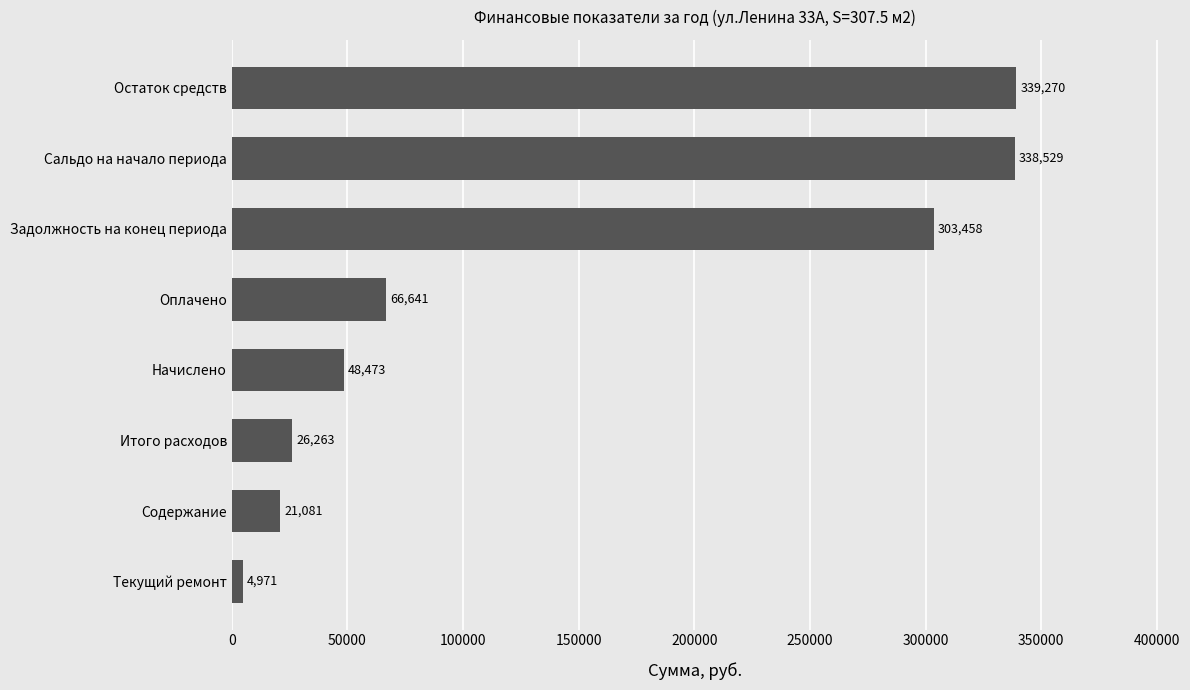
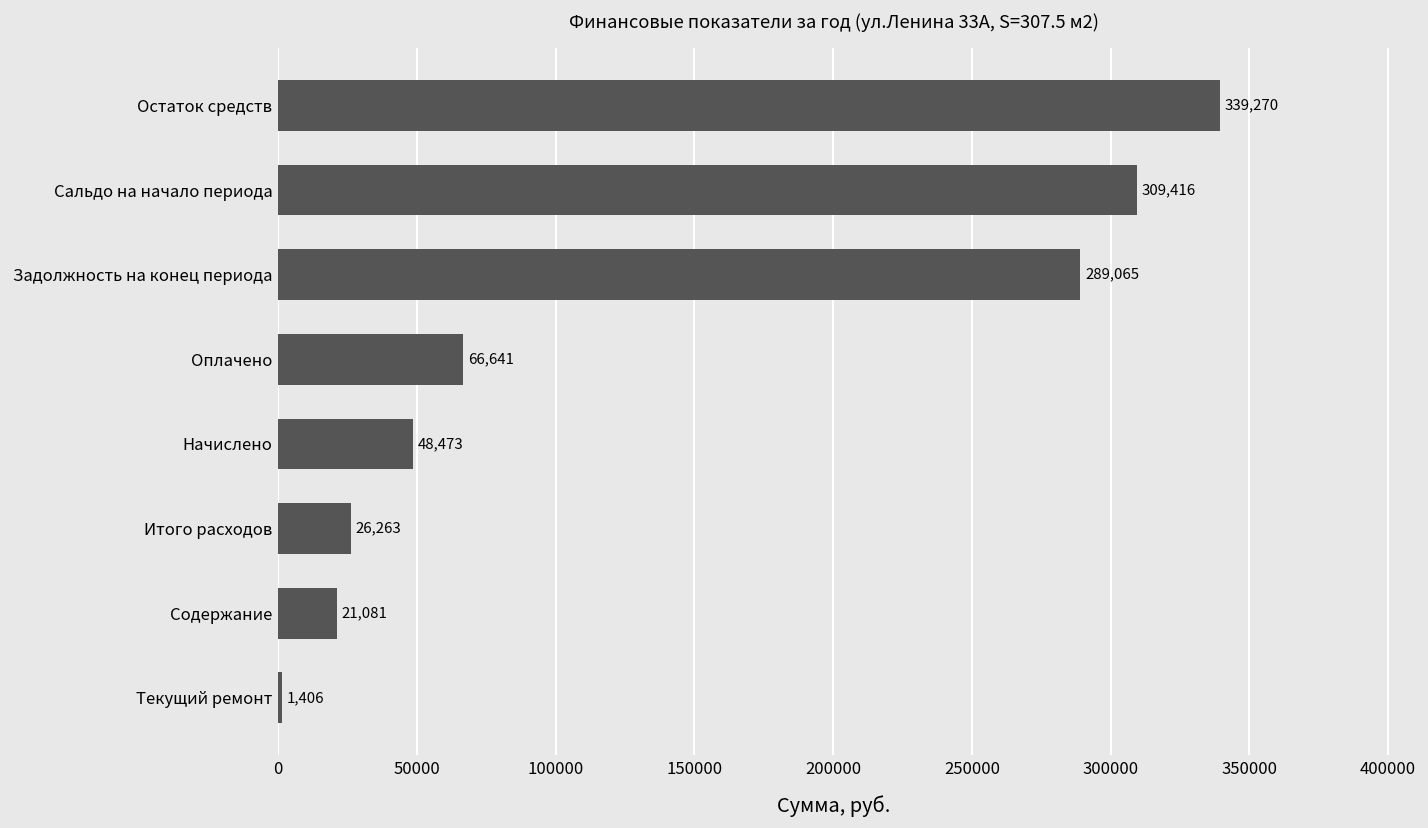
Сальдо на начало периода: 338,529 -> 309,416
Задолжность на конец периода: 303,458 -> 289,065
Текущий ремонт: 4,971 -> 1,406
